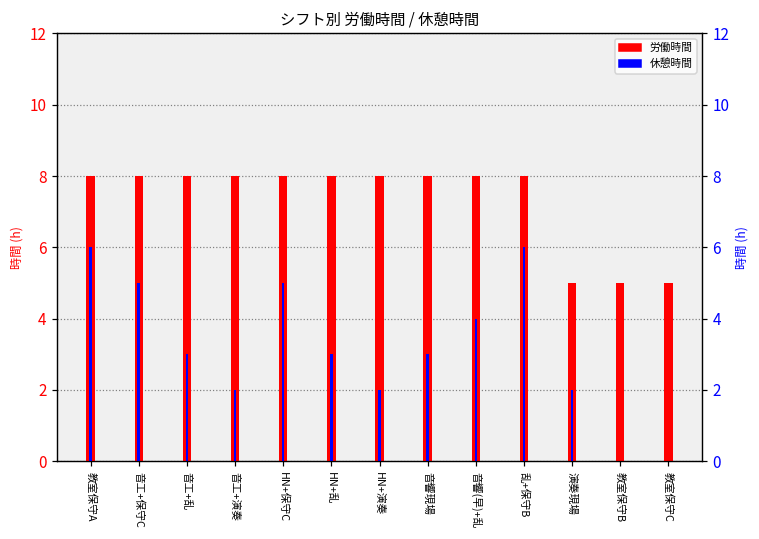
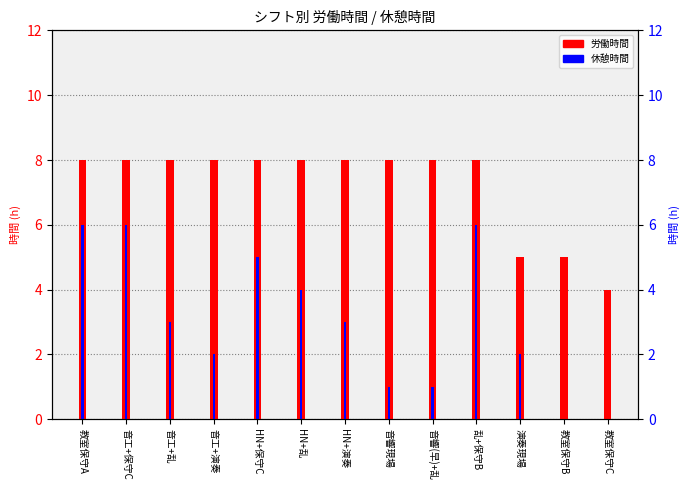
休憩時間, 音工+保守C: 5 -> 6
休憩時間, HN+乱: 3 -> 4
休憩時間, HN+演奏: 2 -> 3
休憩時間, 音響現場: 3 -> 1
休憩時間, 音響(早)+乱: 4 -> 1
労働時間, 教室保守C: 5 -> 4
